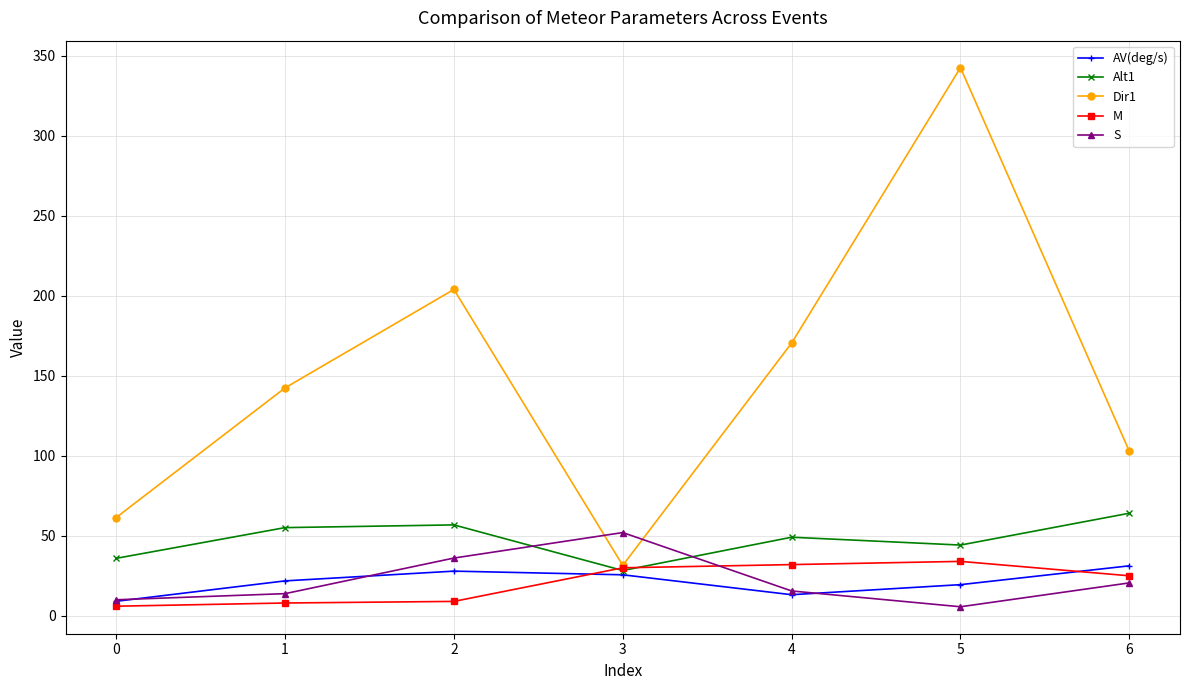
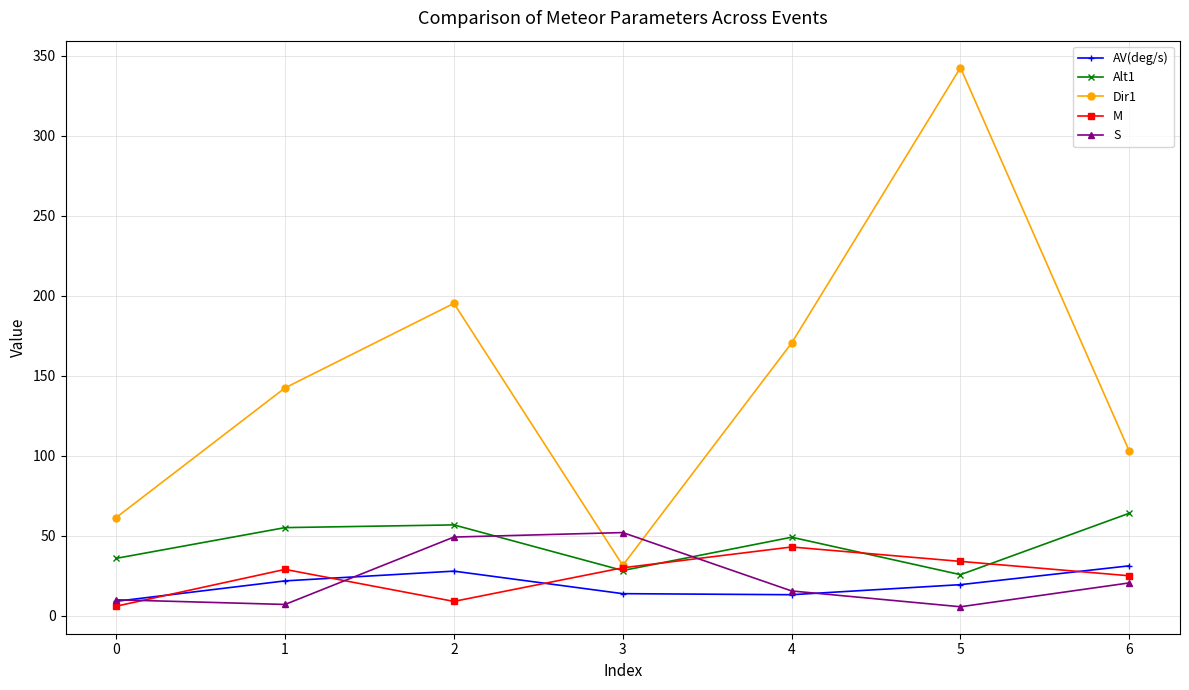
M, 1: 8 -> 29
S, 1: 14 -> 7
Dir1, 2: 204 -> 195
S, 2: 36 -> 49
AV(deg/s), 3: 26 -> 14
M, 4: 32 -> 43
Alt1, 5: 44 -> 26
